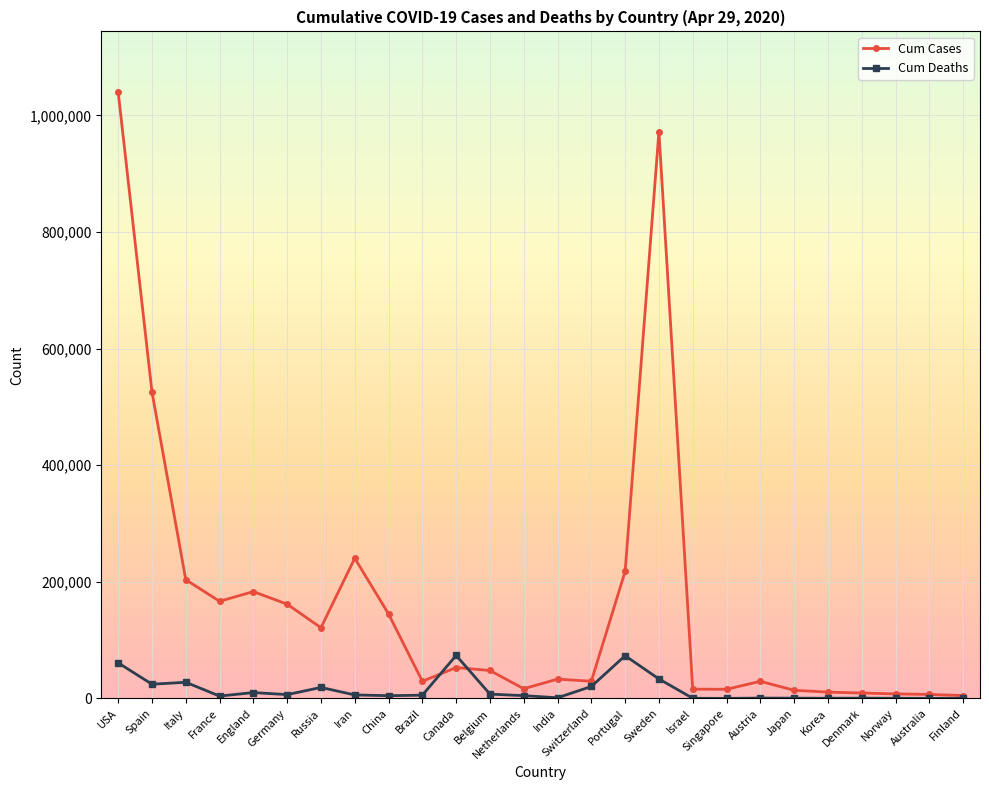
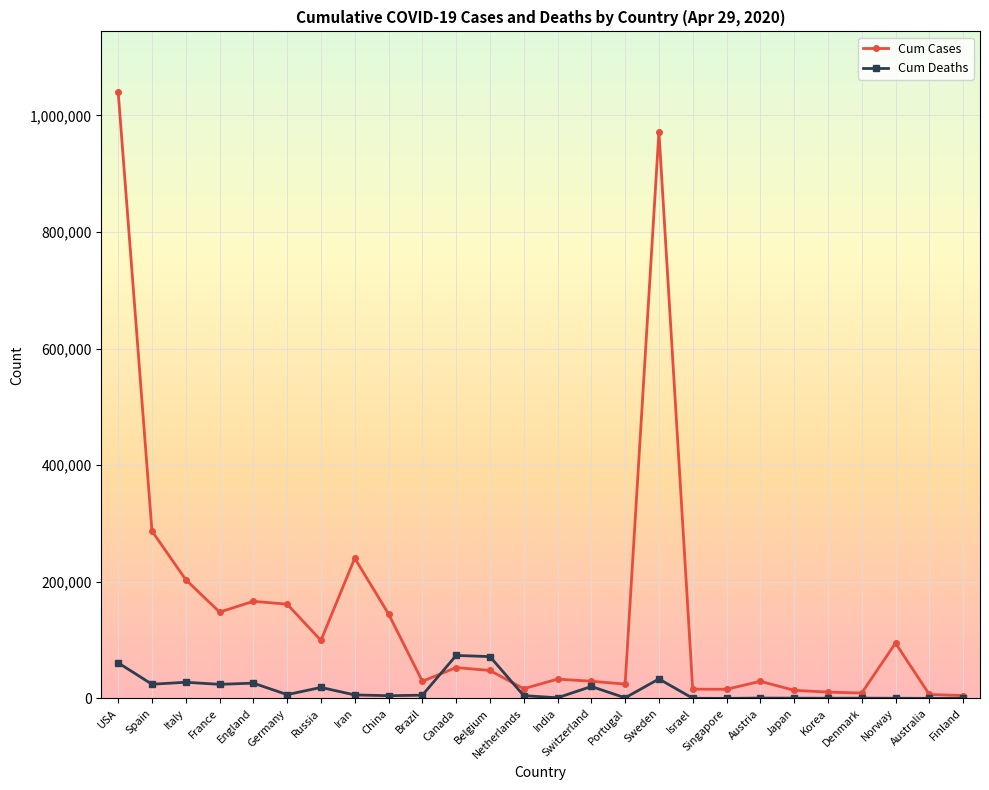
Cum Cases, Spain: 530,000 -> 290,000
Cum Cases, France: 170,000 -> 150,000
Cum Deaths, France: 0 -> 20,000
Cum Cases, England: 180,000 -> 170,000
Cum Deaths, England: 10,000 -> 30,000
Cum Cases, Russia: 120,000 -> 100,000
Cum Deaths, Belgium: 10,000 -> 70,000
Cum Cases, Portugal: 220,000 -> 20,000
Cum Deaths, Portugal: 70,000 -> 0
Cum Cases, Norway: 10,000 -> 90,000
